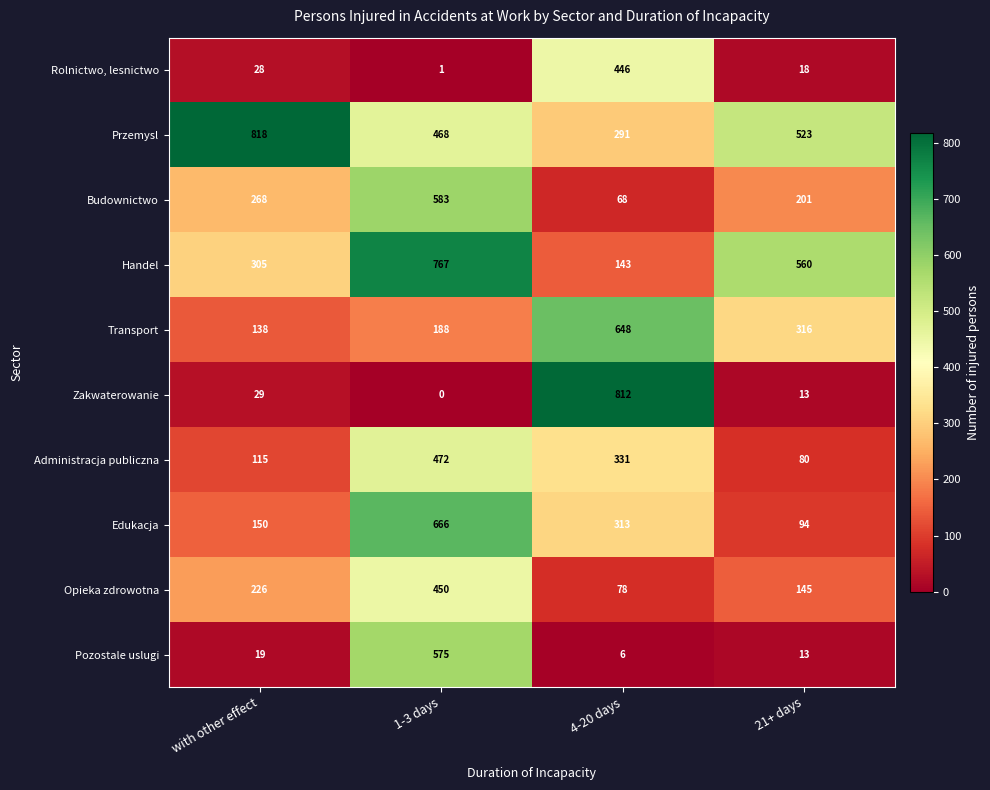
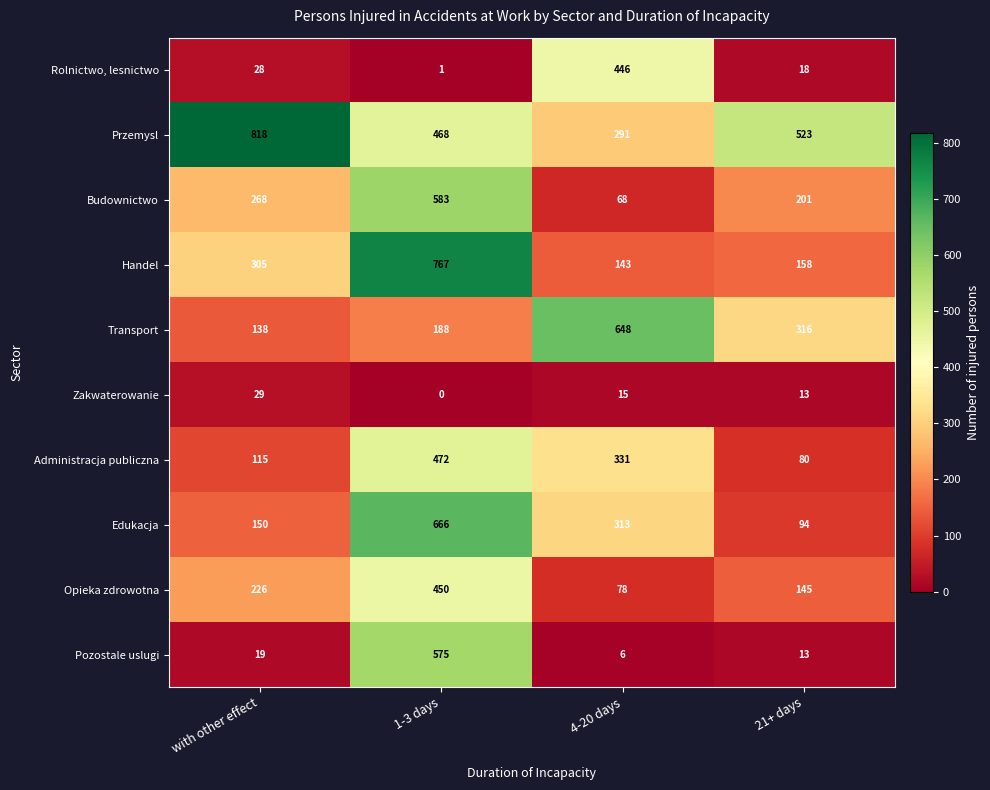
Handel, 21+ days: 560 -> 158
Zakwaterowanie, 4-20 days: 812 -> 15
